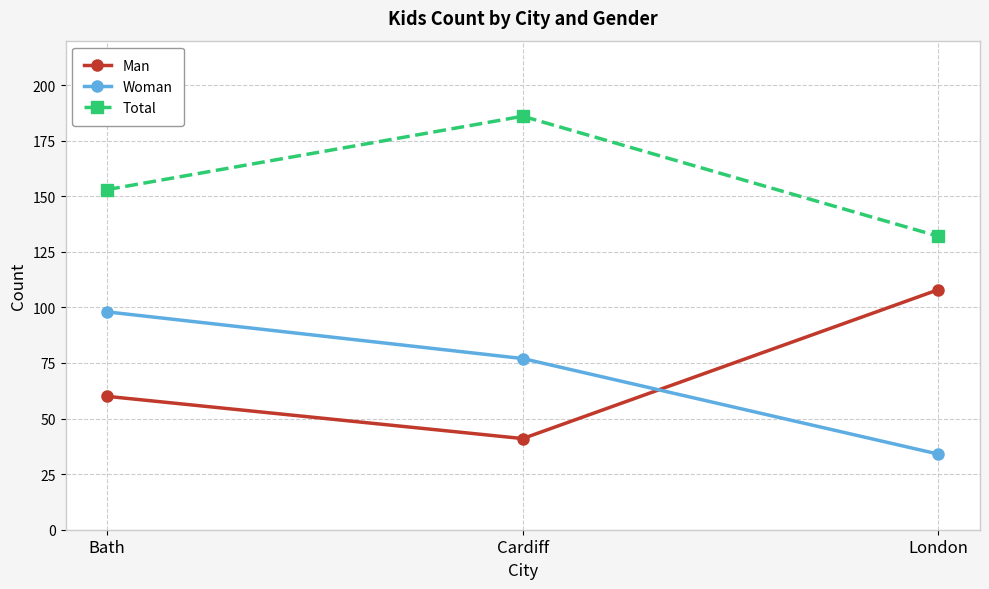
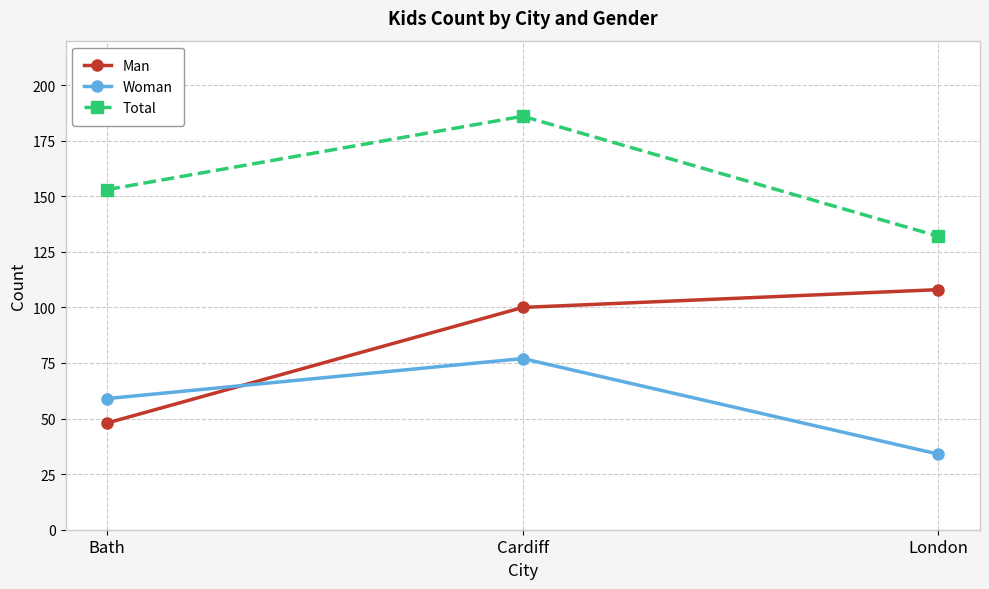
Man, Bath: 60 -> 48
Woman, Bath: 98 -> 59
Man, Cardiff: 41 -> 100
